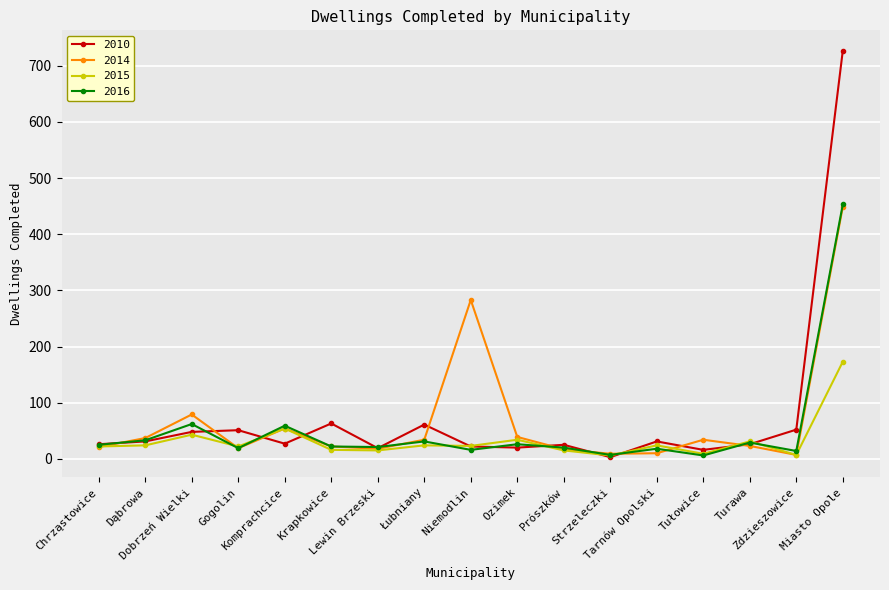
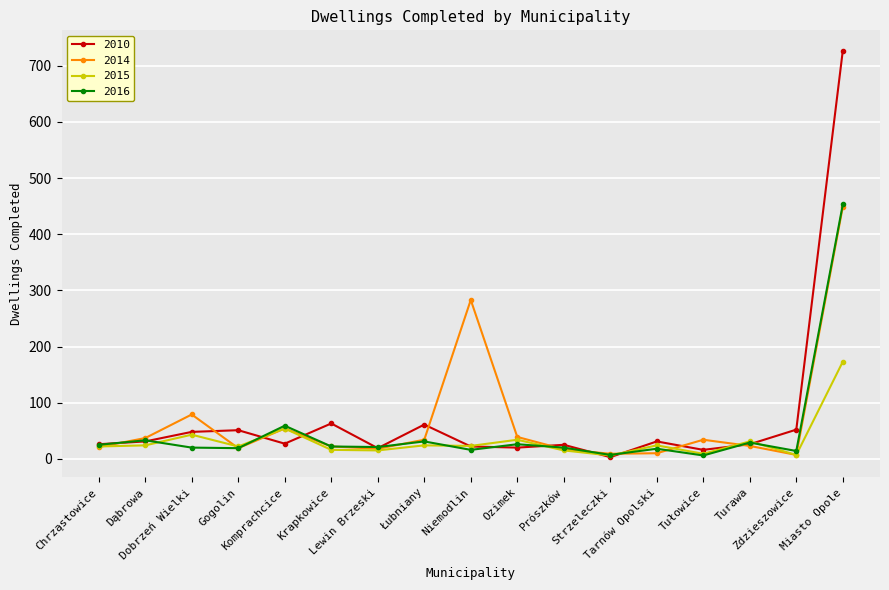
2016, Dobrzeń Wielki: 60 -> 20
